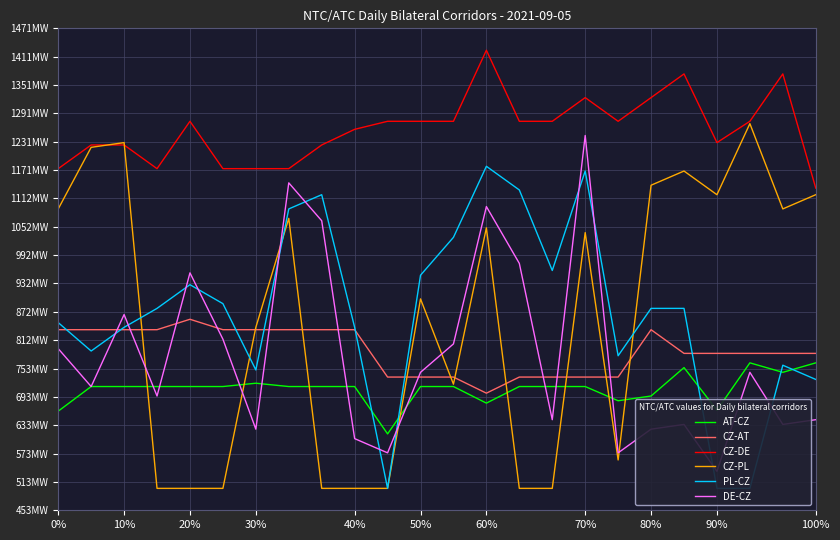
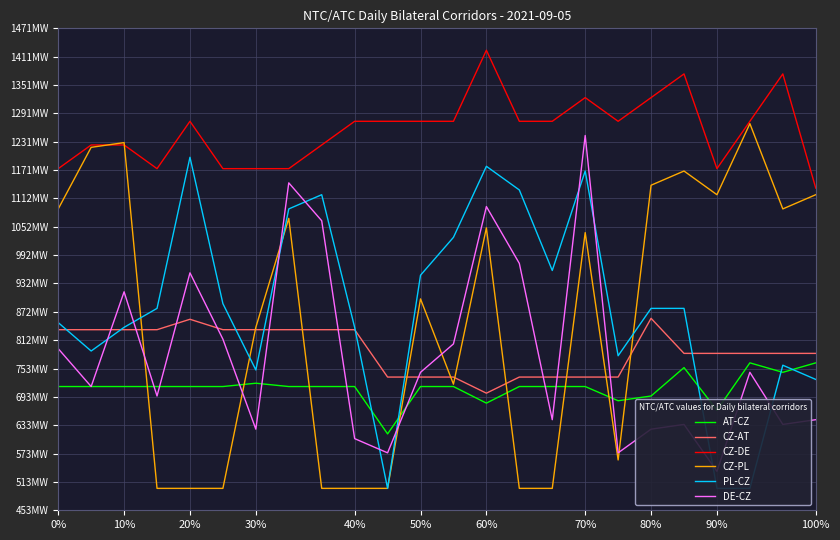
AT-CZ, 0%: 660MW -> 720MW
DE-CZ, 10%: 870MW -> 920MW
PL-CZ, 20%: 930MW -> 1200MW
CZ-DE, 40%: 1260MW -> 1280MW
CZ-AT, 80%: 840MW -> 860MW
CZ-DE, 90%: 1230MW -> 1180MW
